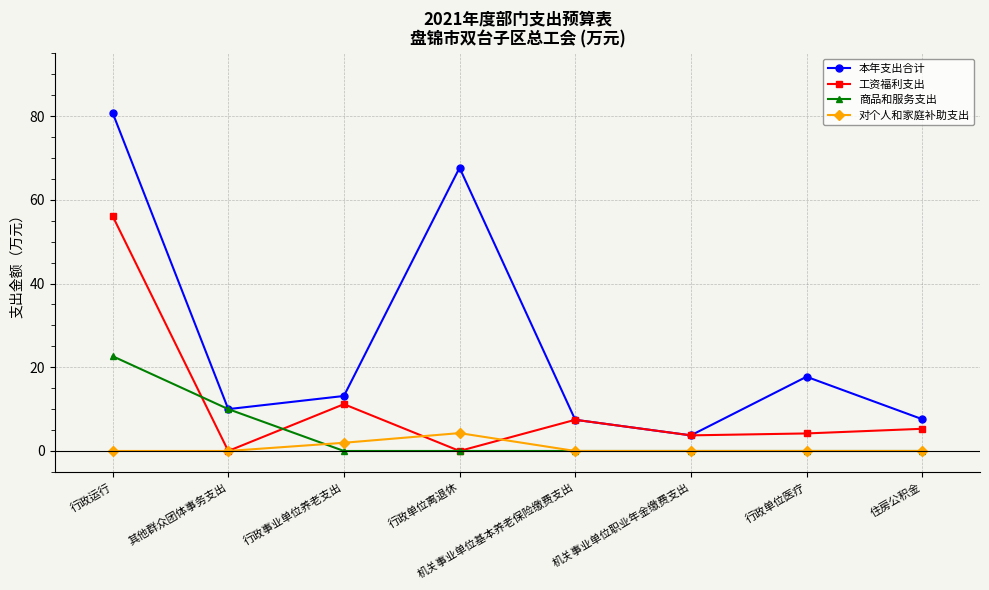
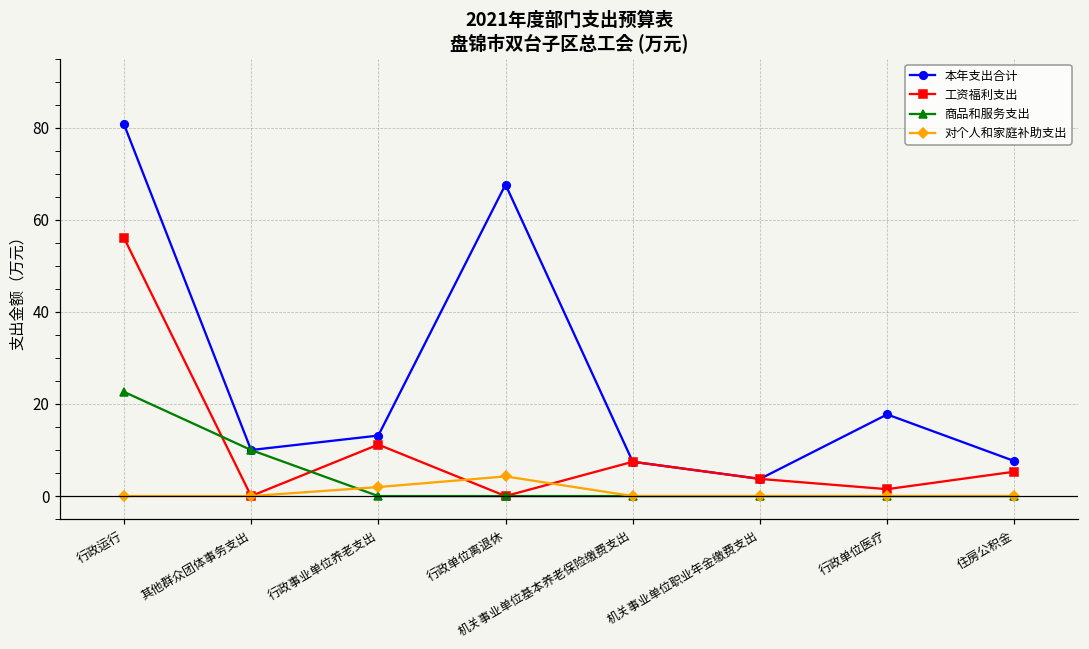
工资福利支出, 行政单位医疗: 4 -> 2
